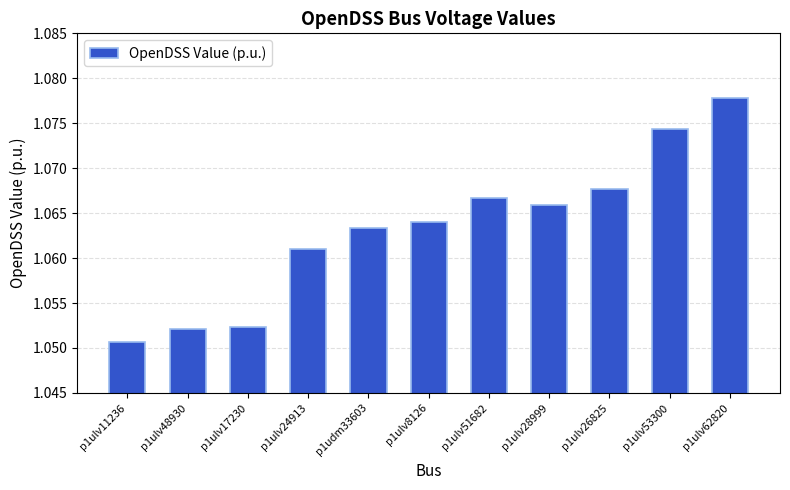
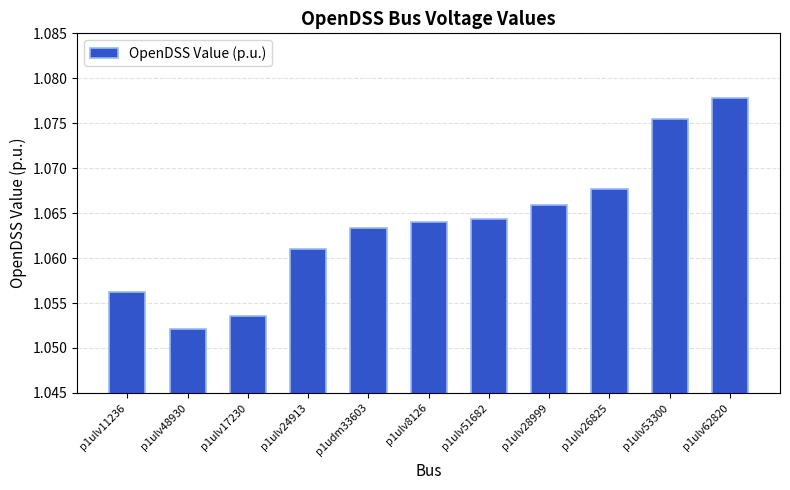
p1ulv11236: 1.051 -> 1.056
p1ulv17230: 1.052 -> 1.054
p1ulv51682: 1.067 -> 1.064
p1ulv53300: 1.074 -> 1.076
